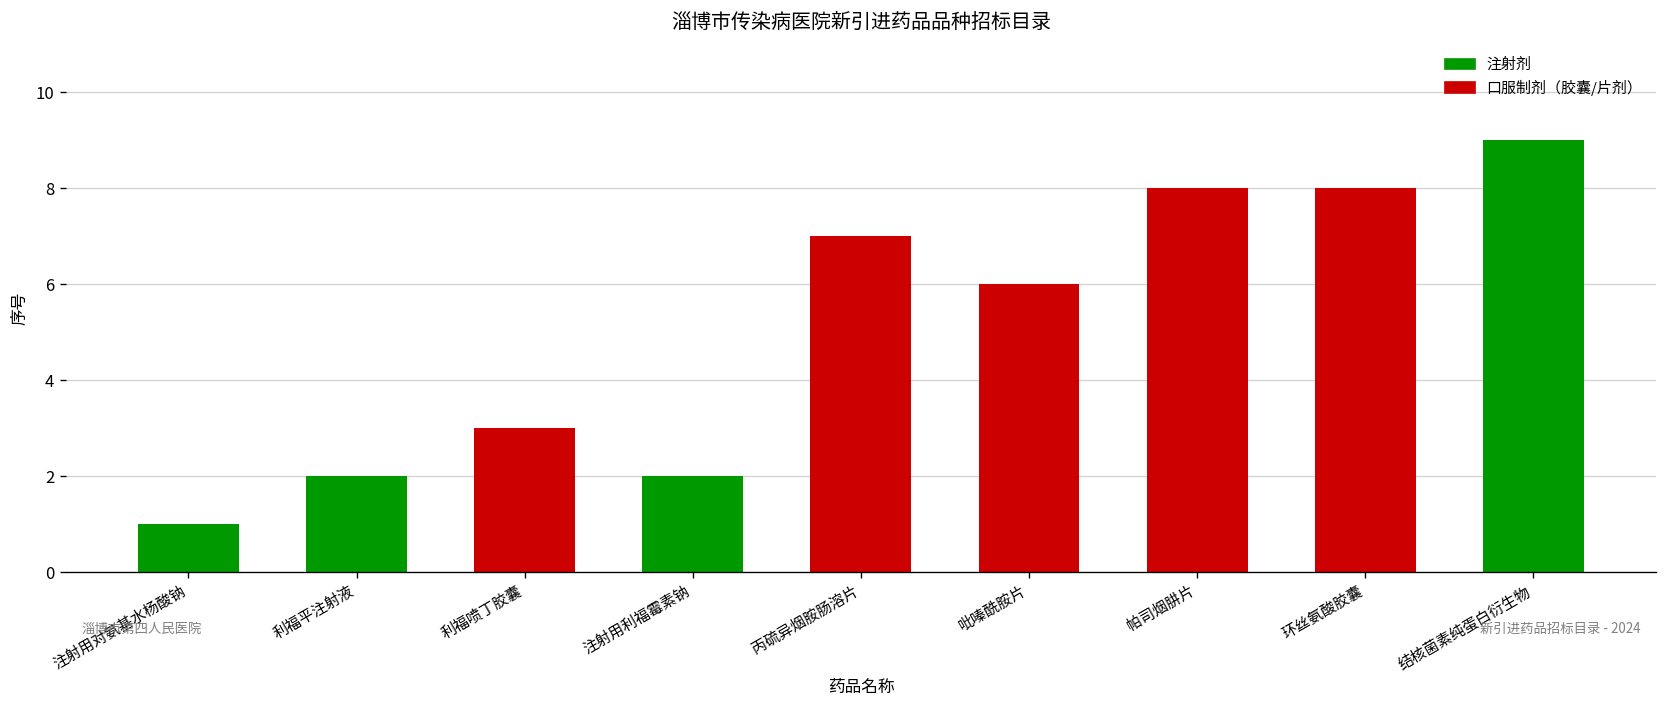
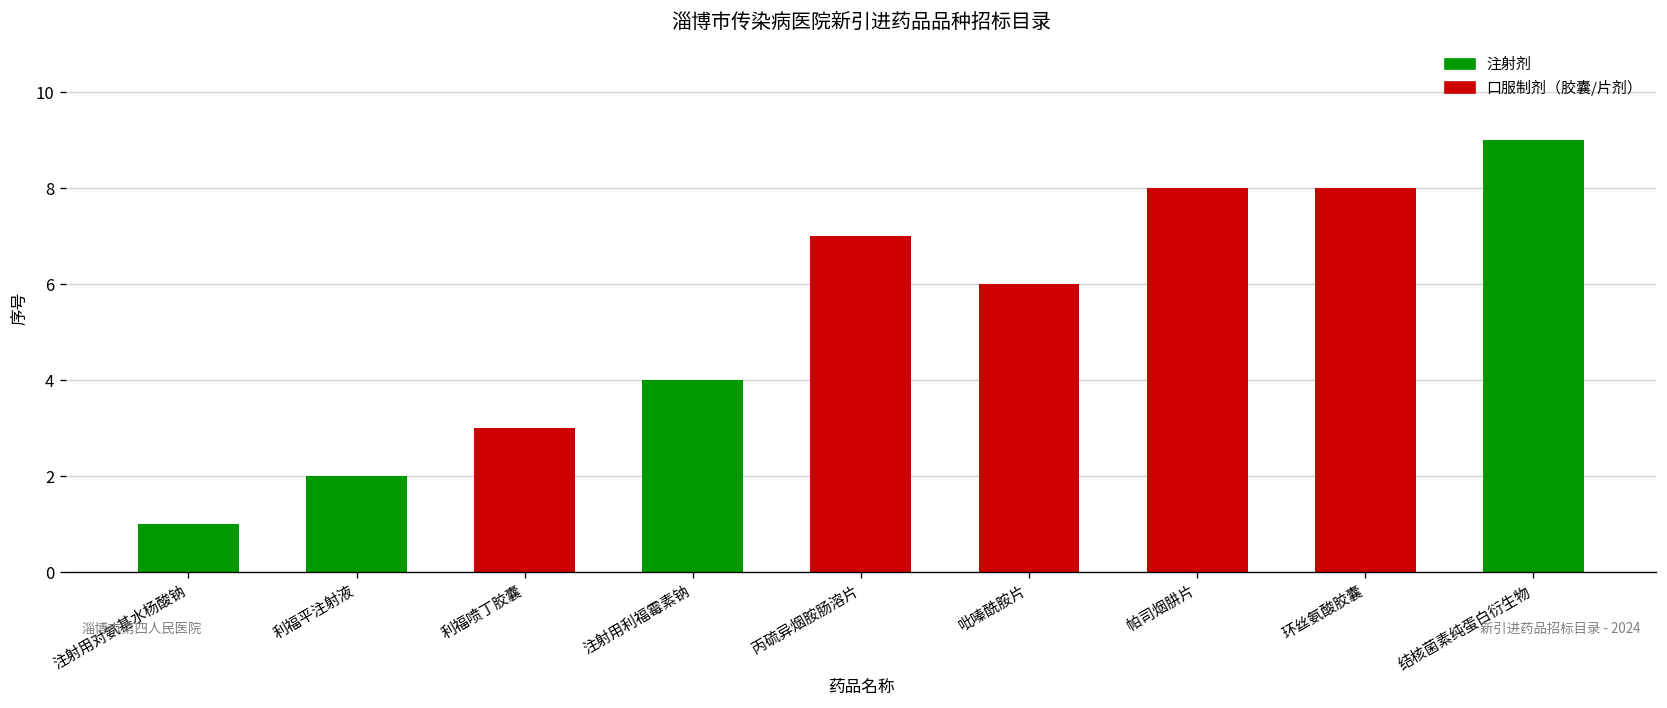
注射用利福霉素钠: 2 -> 4
